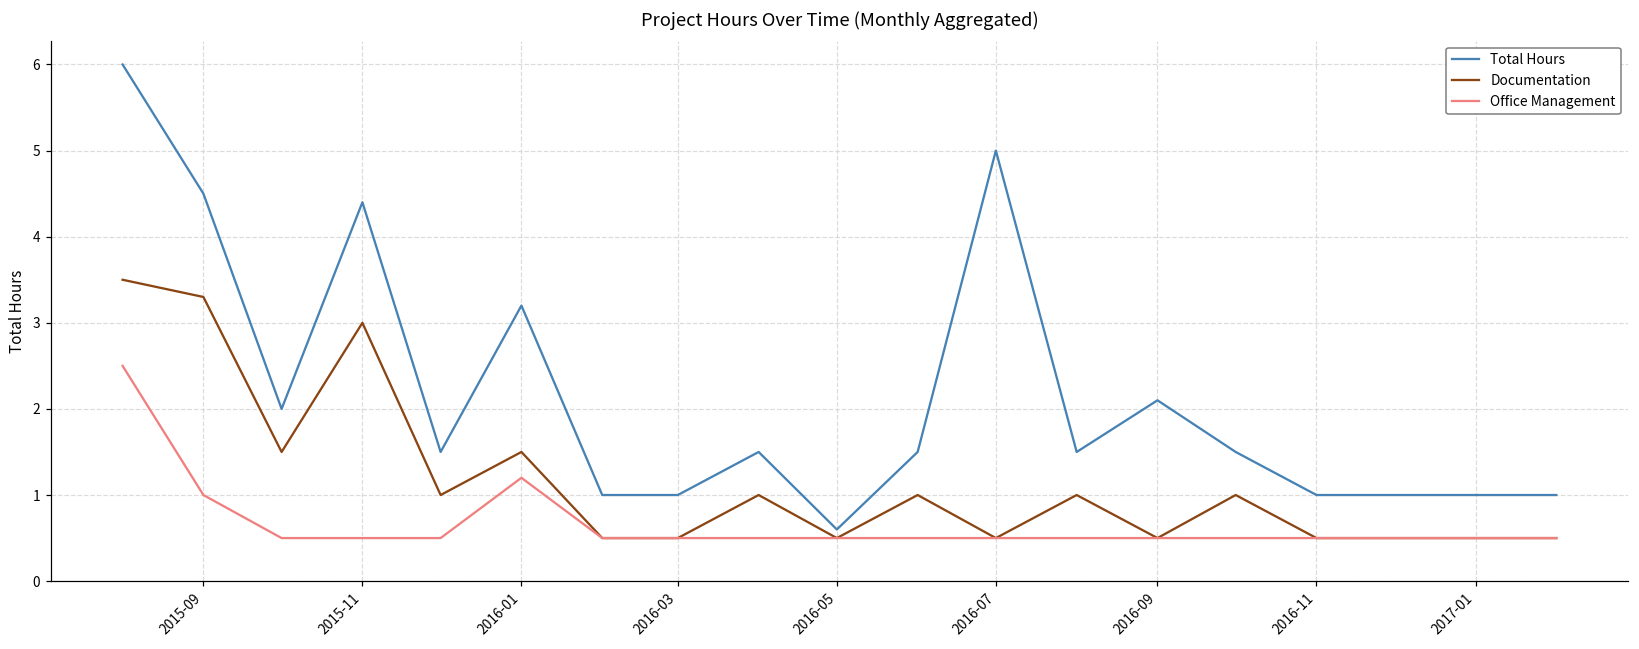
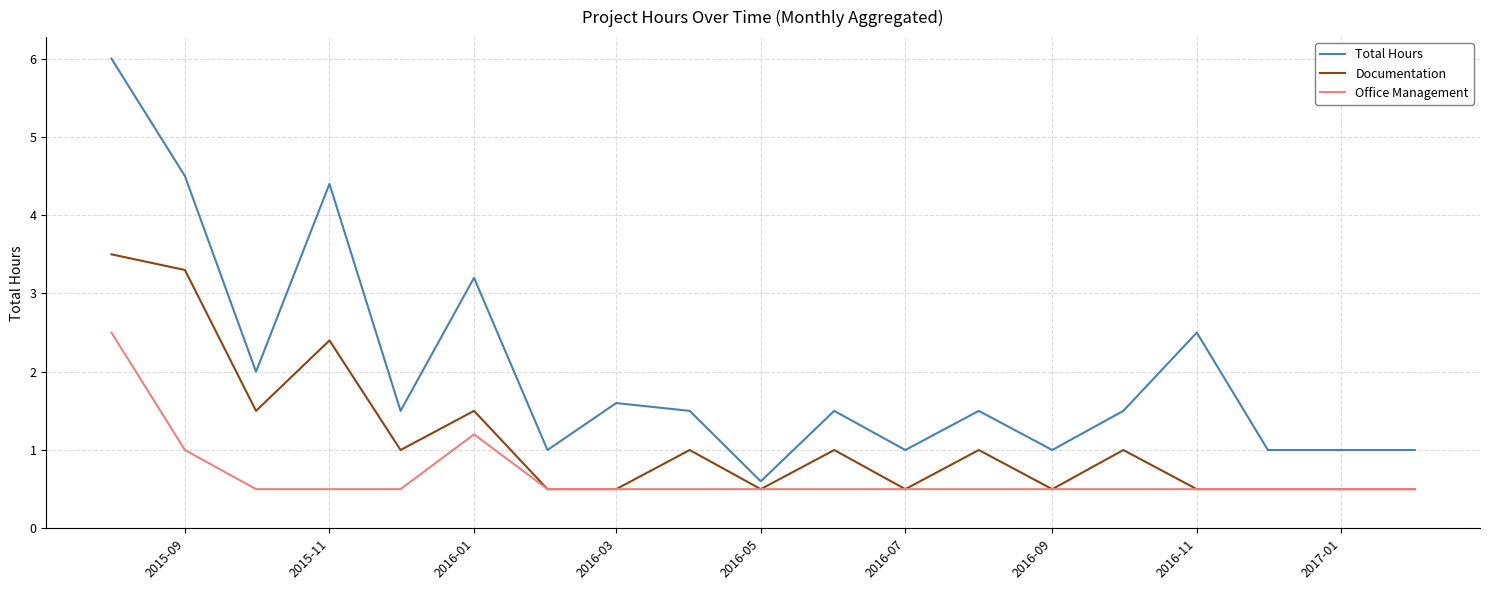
Documentation, 2015-11: 3.0 -> 2.4
Total Hours, 2016-03: 1.0 -> 1.6
Total Hours, 2016-07: 5 -> 1
Total Hours, 2016-09: 2.1 -> 1.0
Total Hours, 2016-11: 1.0 -> 2.5
